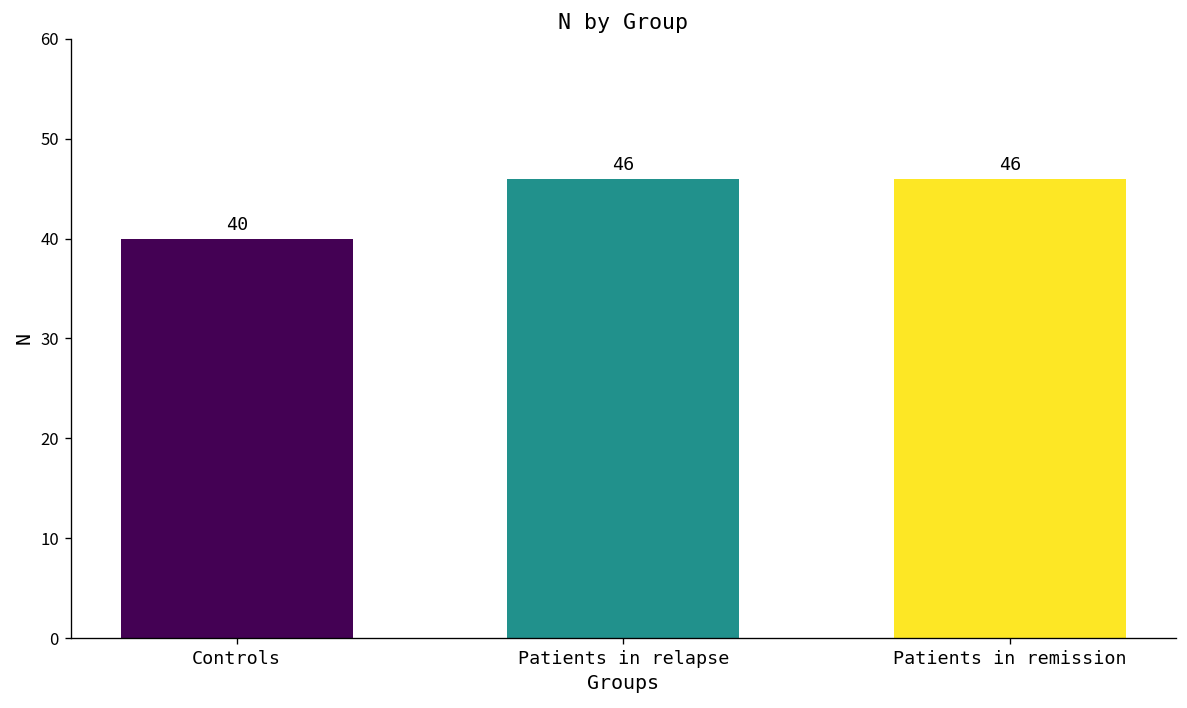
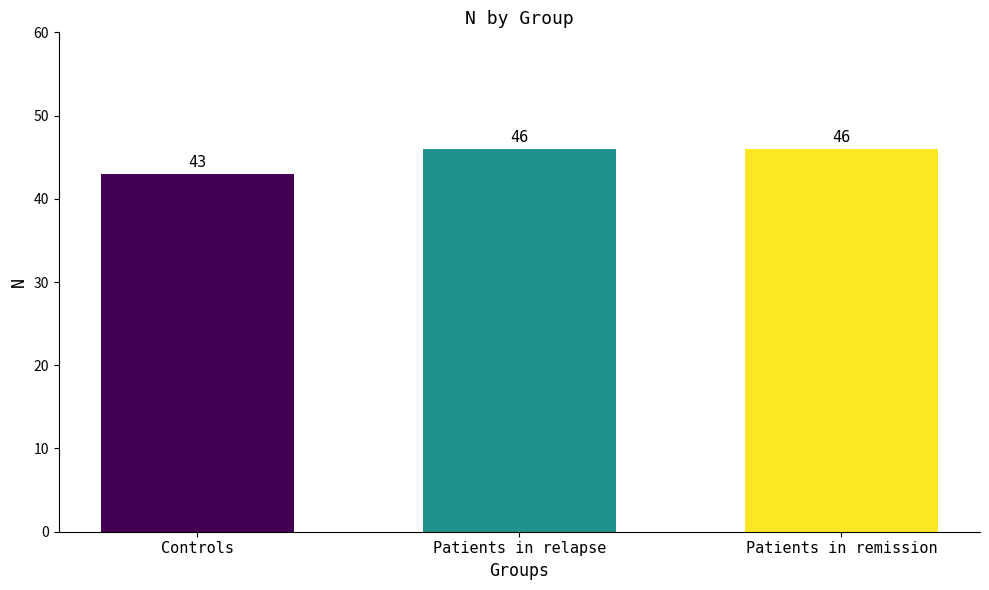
Controls: 40 -> 43
